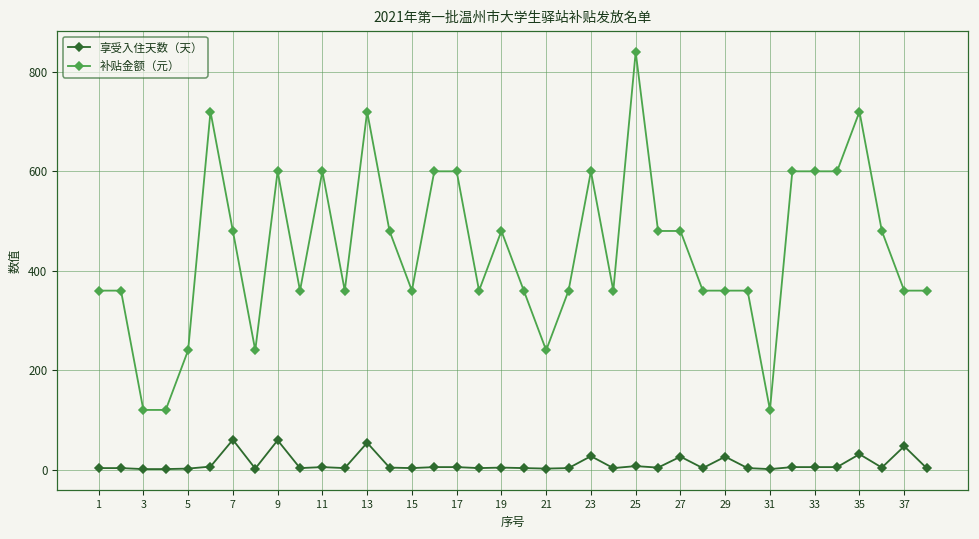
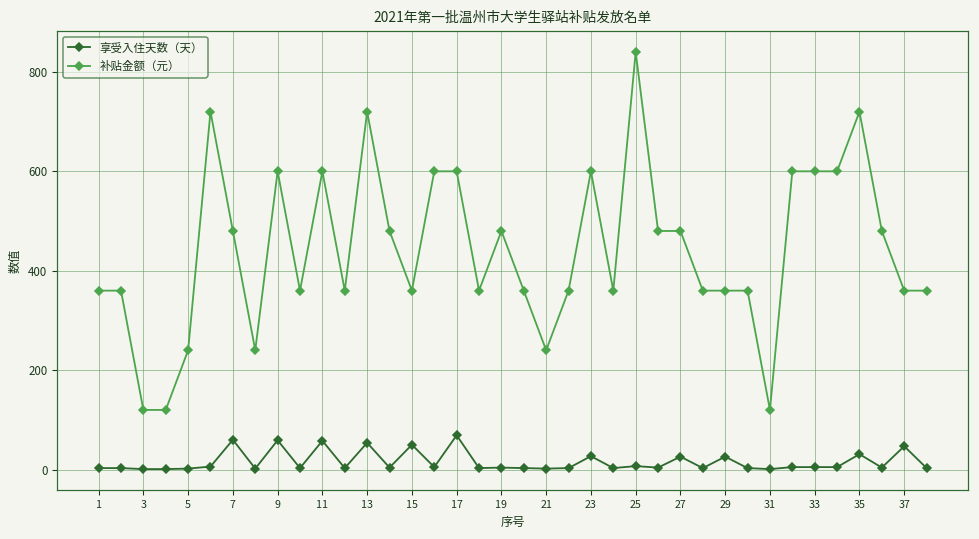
享受入住天数（天）, 11: 10 -> 60
享受入住天数（天）, 15: 0 -> 50
享受入住天数（天）, 17: 10 -> 70
